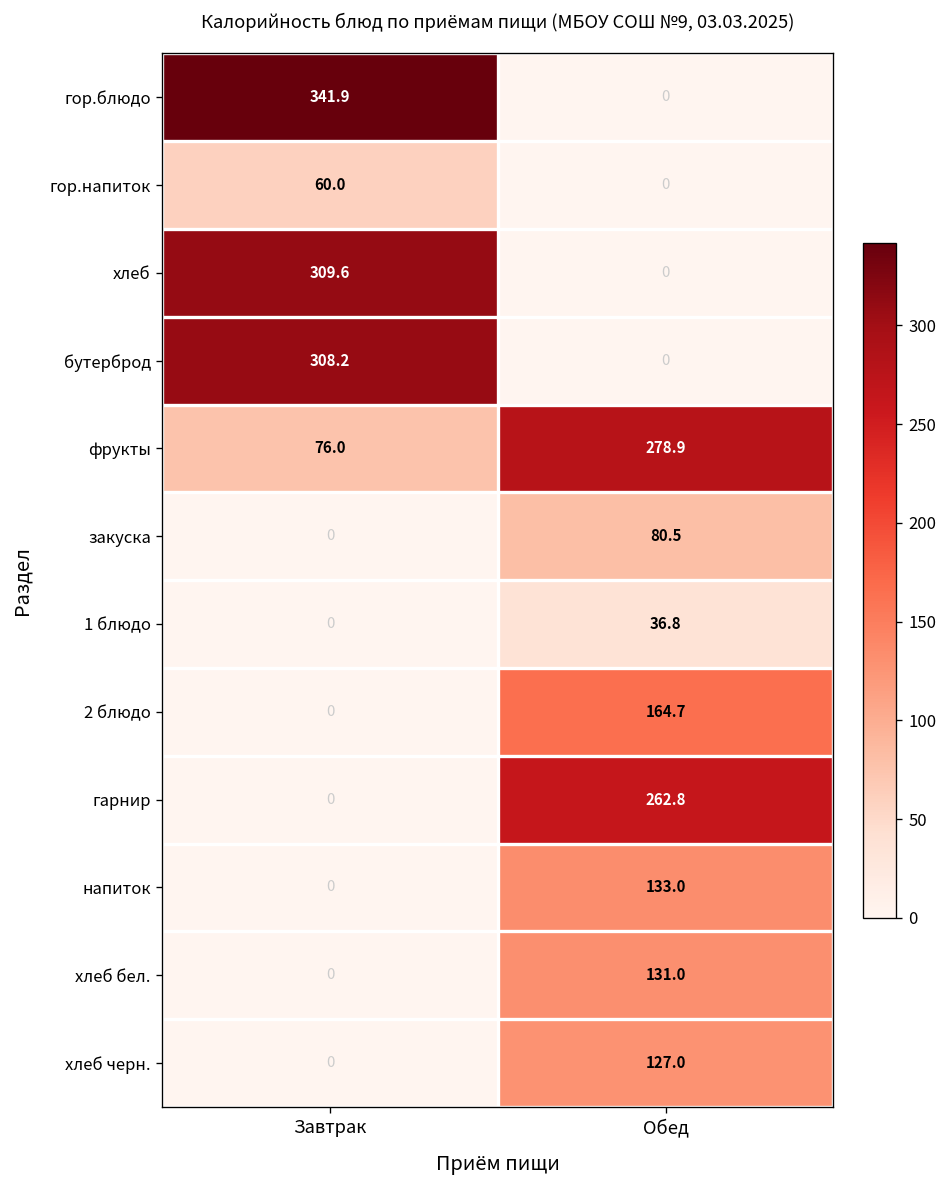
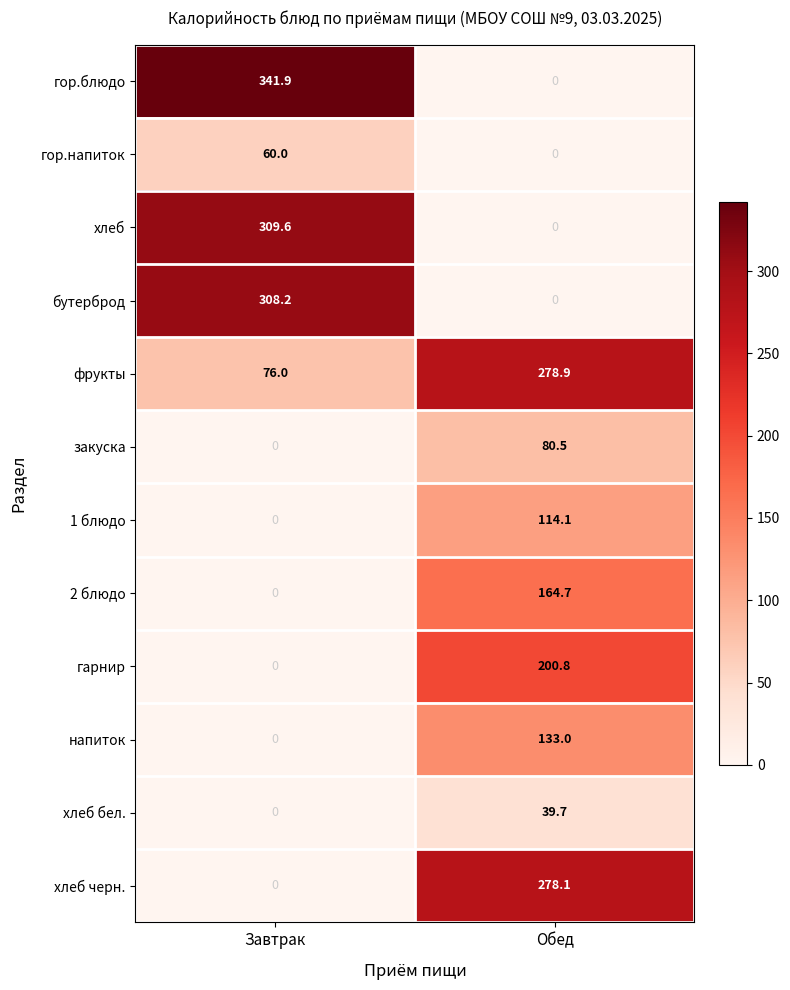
1 блюдо, Обед: 36.8 -> 114.1
гарнир, Обед: 262.8 -> 200.8
хлеб бел., Обед: 131.0 -> 39.7
хлеб черн., Обед: 127.0 -> 278.1
